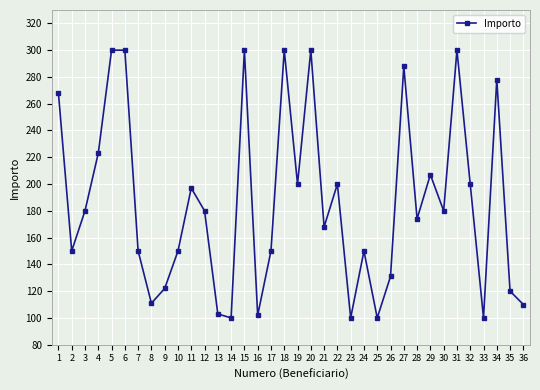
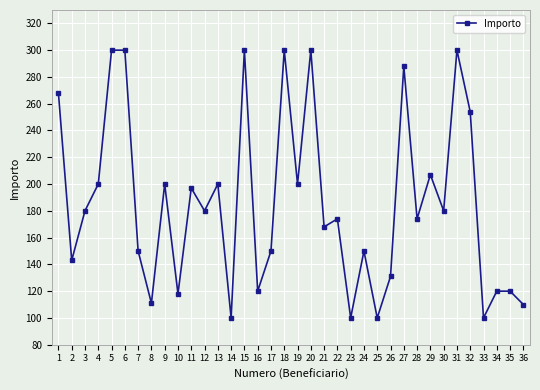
2: 150 -> 143
4: 223 -> 200
9: 122 -> 200
10: 150 -> 118
13: 103 -> 200
16: 102 -> 120
22: 200 -> 174
32: 200 -> 254
34: 278 -> 120
